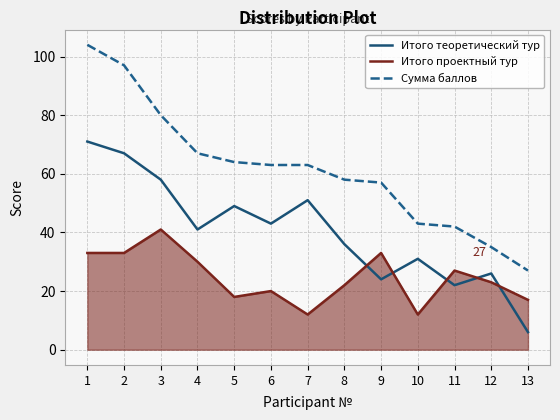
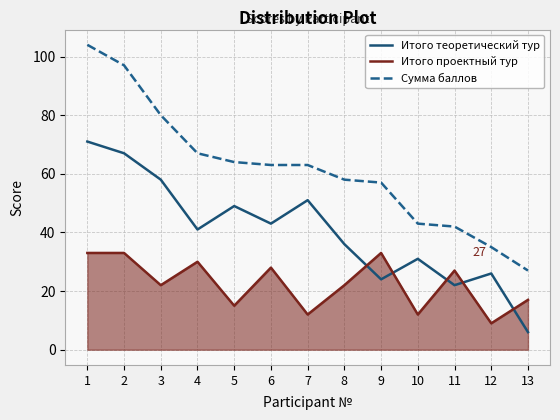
Итого проектный тур, 3: 41 -> 22
Итого проектный тур, 5: 18 -> 15
Итого проектный тур, 6: 20 -> 28
Итого проектный тур, 12: 23 -> 9
